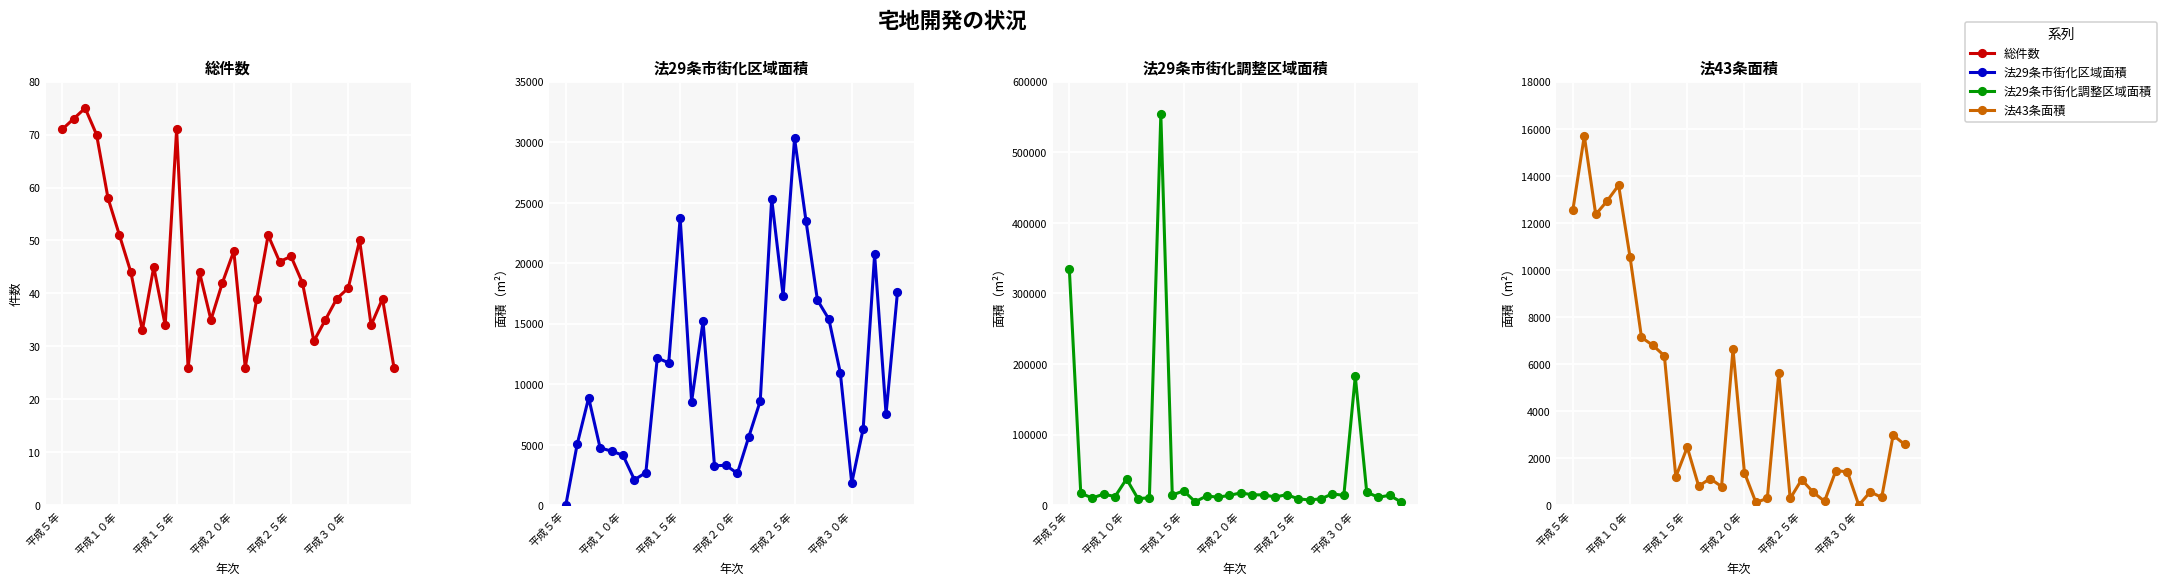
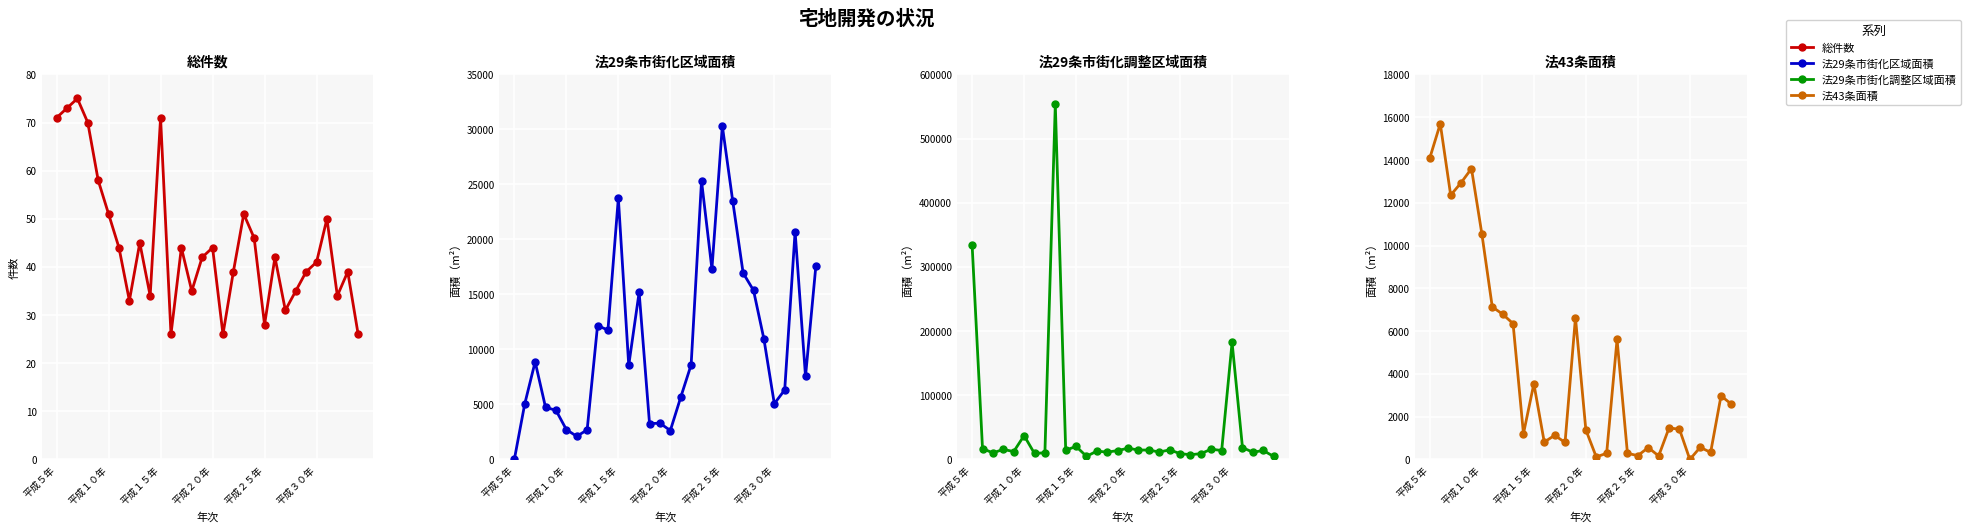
総件数, 平成２０年: 48 -> 44
総件数, 平成２５年: 47 -> 28
法29条市街化区域面積, 平成１０年: 4100 -> 2700
法29条市街化区域面積, 平成３０年: 1800 -> 5100
法43条面積, 平成５年: 12500 -> 14100
法43条面積, 平成１５年: 2500 -> 3500
法43条面積, 平成２５年: 1100 -> 200
